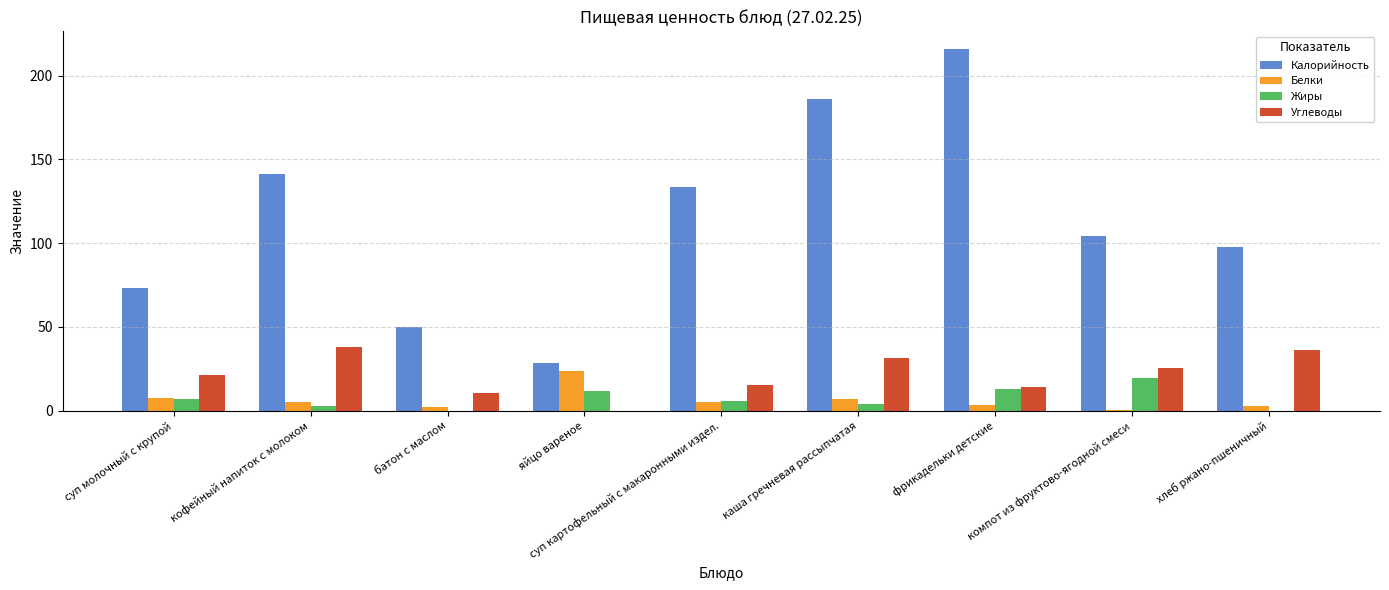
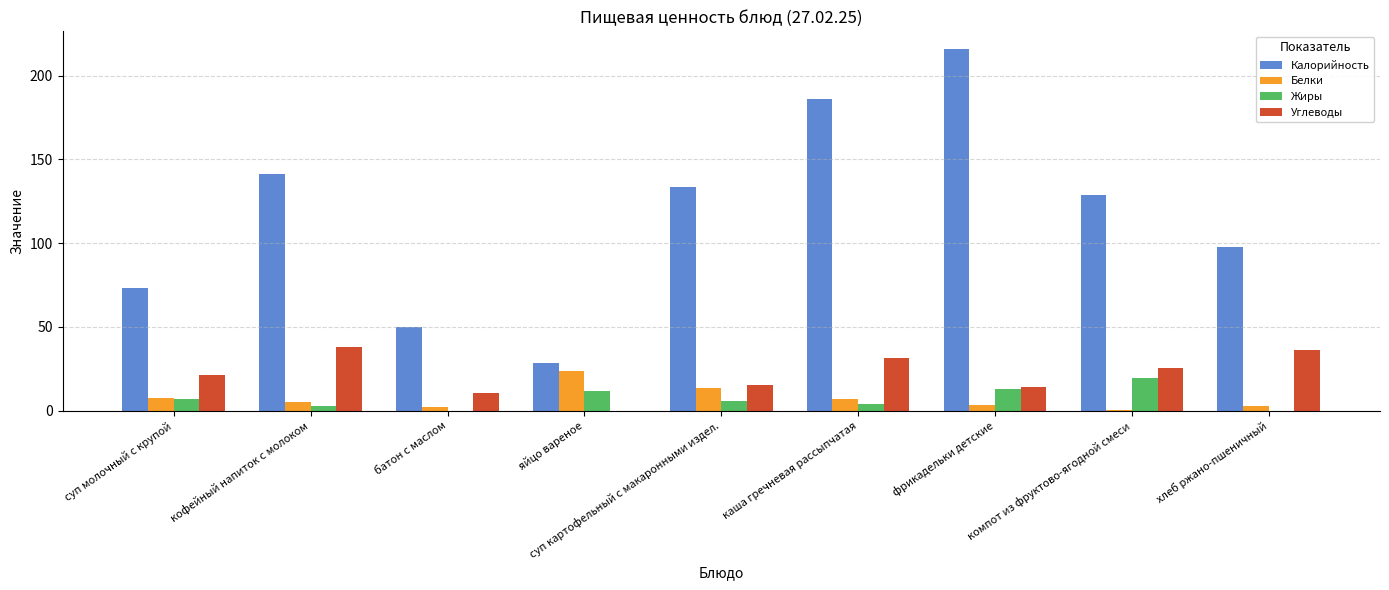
Белки, суп картофельный с макаронными издел.: 5 -> 13
Калорийность, компот из фруктово-ягодной смеси: 104 -> 129
